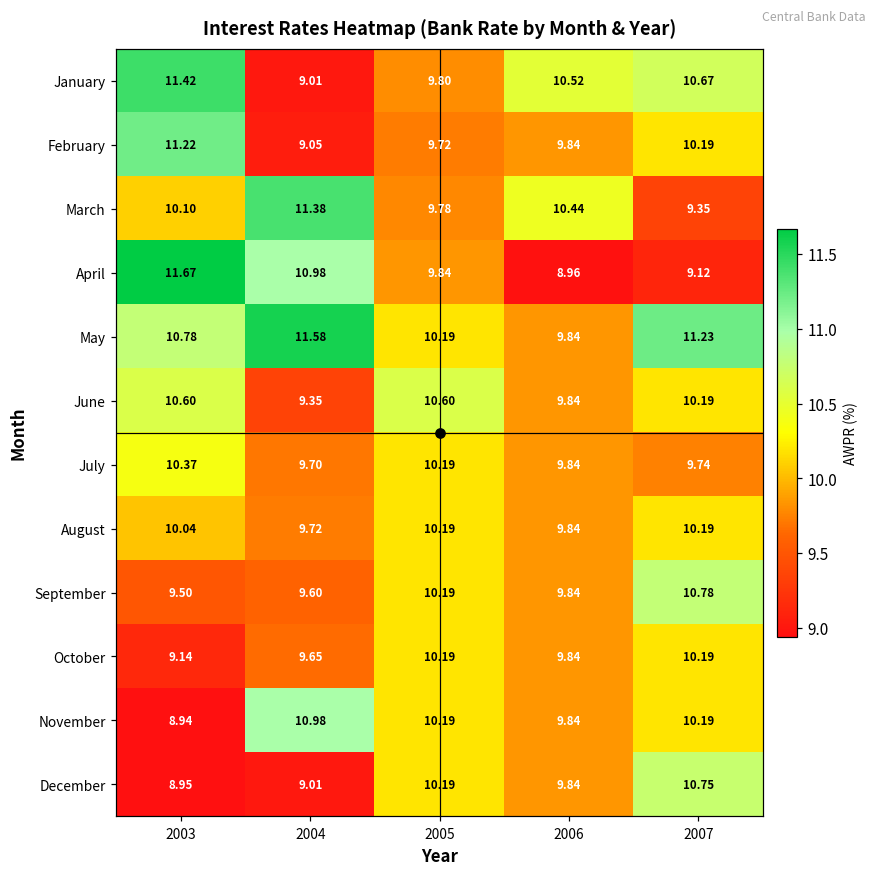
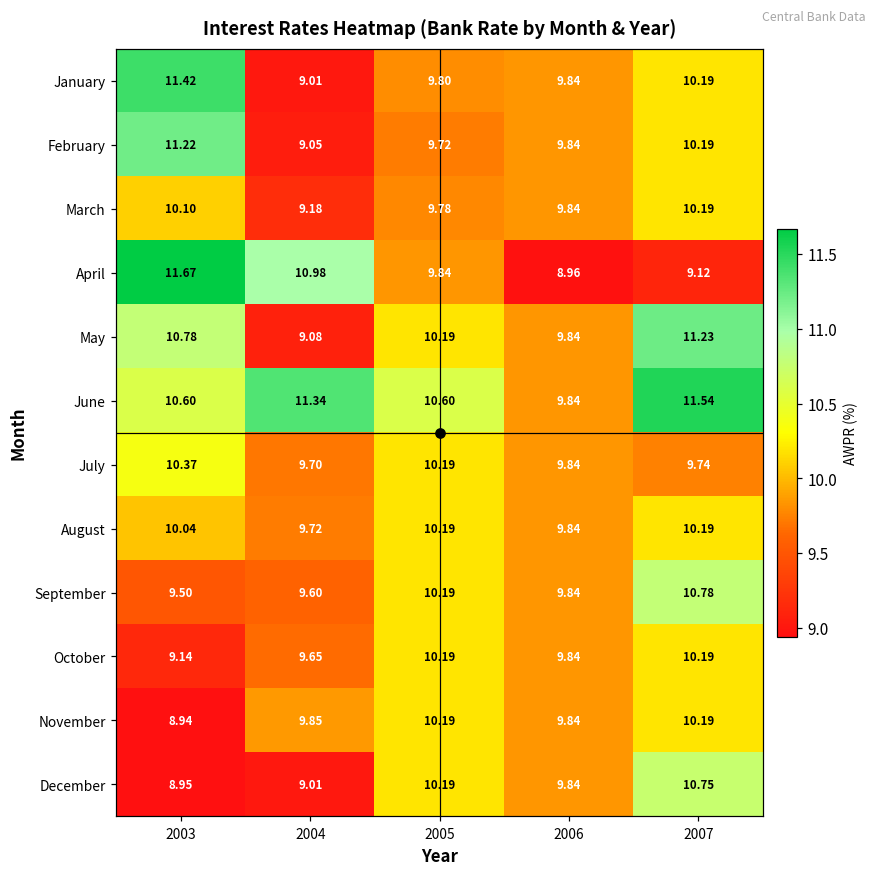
January, 2006: 10.52 -> 9.84
January, 2007: 10.67 -> 10.19
March, 2004: 11.38 -> 9.18
March, 2006: 10.44 -> 9.84
March, 2007: 9.35 -> 10.19
May, 2004: 11.58 -> 9.08
June, 2004: 9.35 -> 11.34
June, 2007: 10.19 -> 11.54
November, 2004: 10.98 -> 9.85
